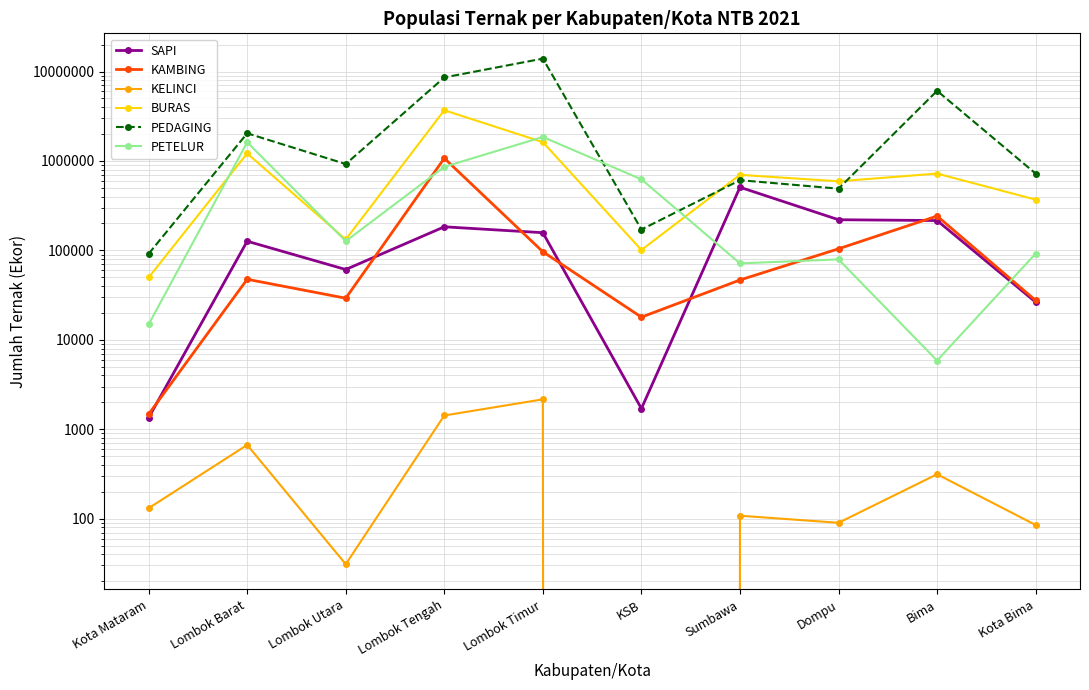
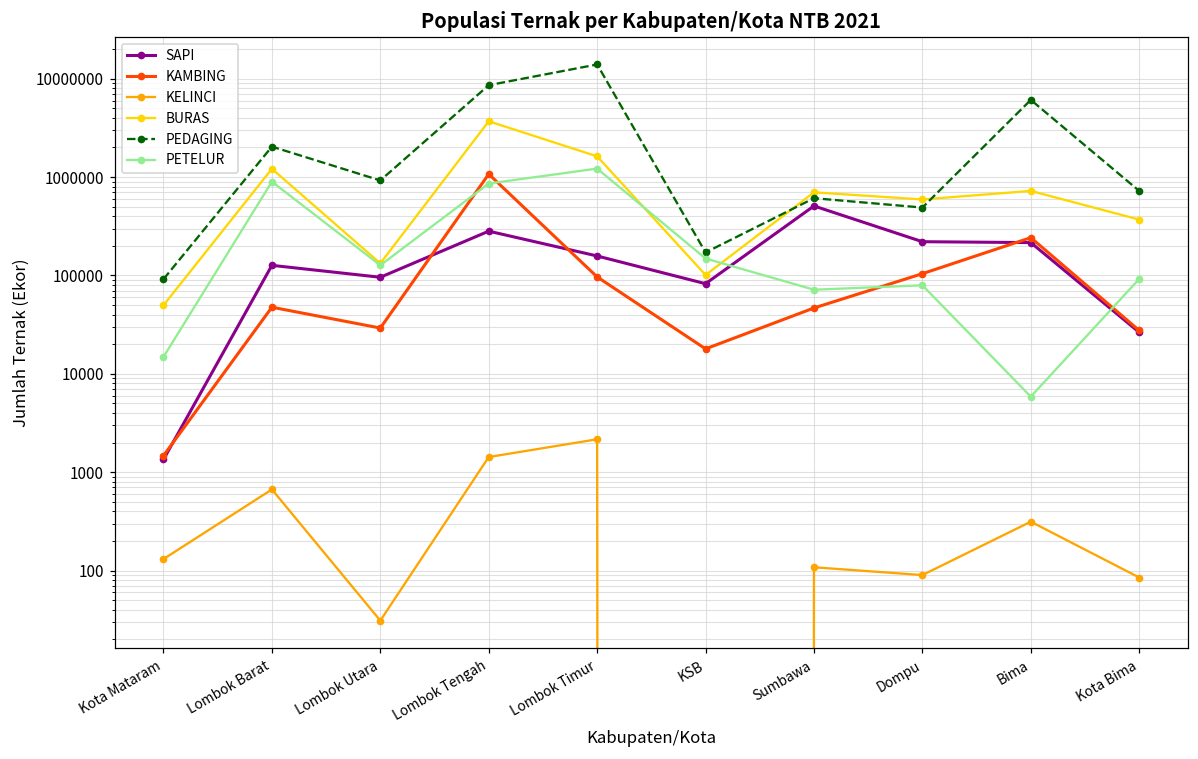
PETELUR, Lombok Barat: 1600000 -> 900000
SAPI, Lombok Utara: 60000 -> 100000
SAPI, Lombok Tengah: 180000 -> 280000
PETELUR, Lombok Timur: 1900000 -> 1200000
SAPI, KSB: 1700 -> 80000
PETELUR, KSB: 600000 -> 150000
